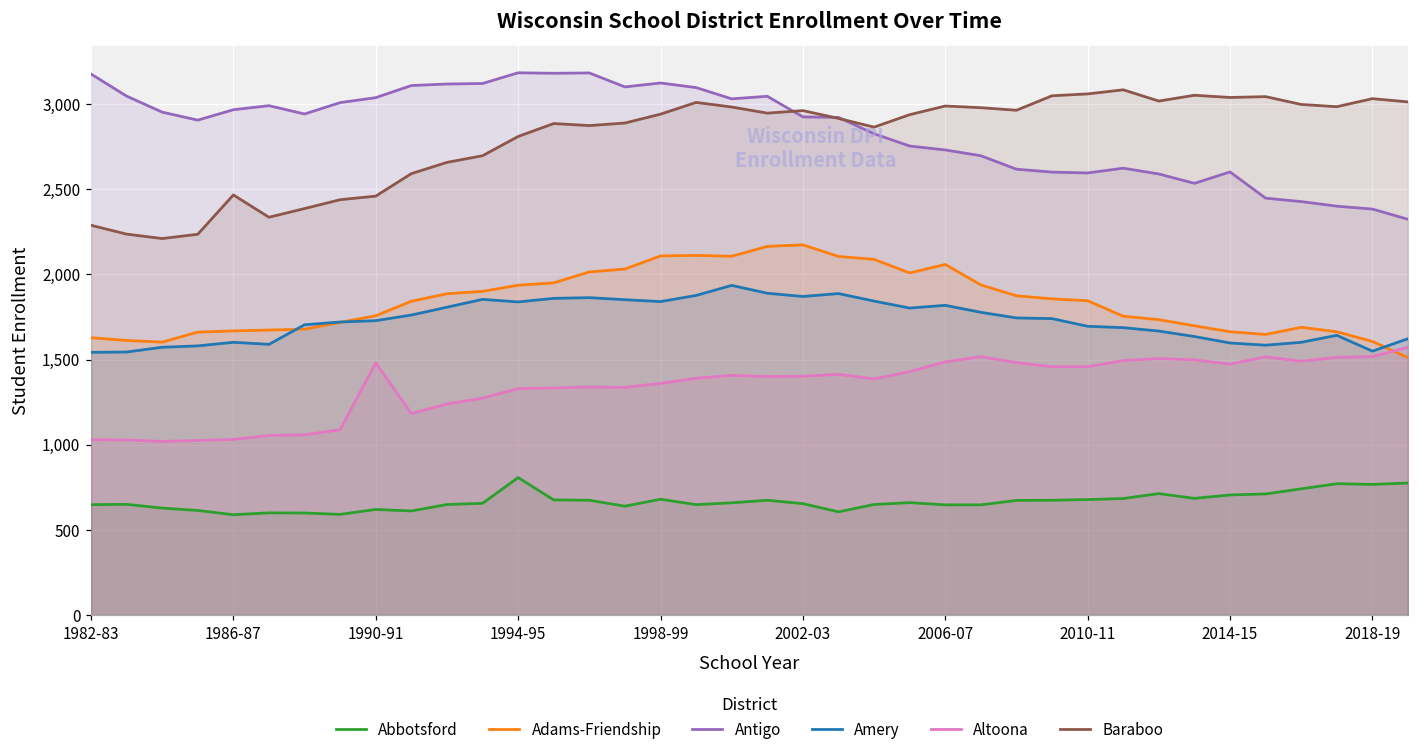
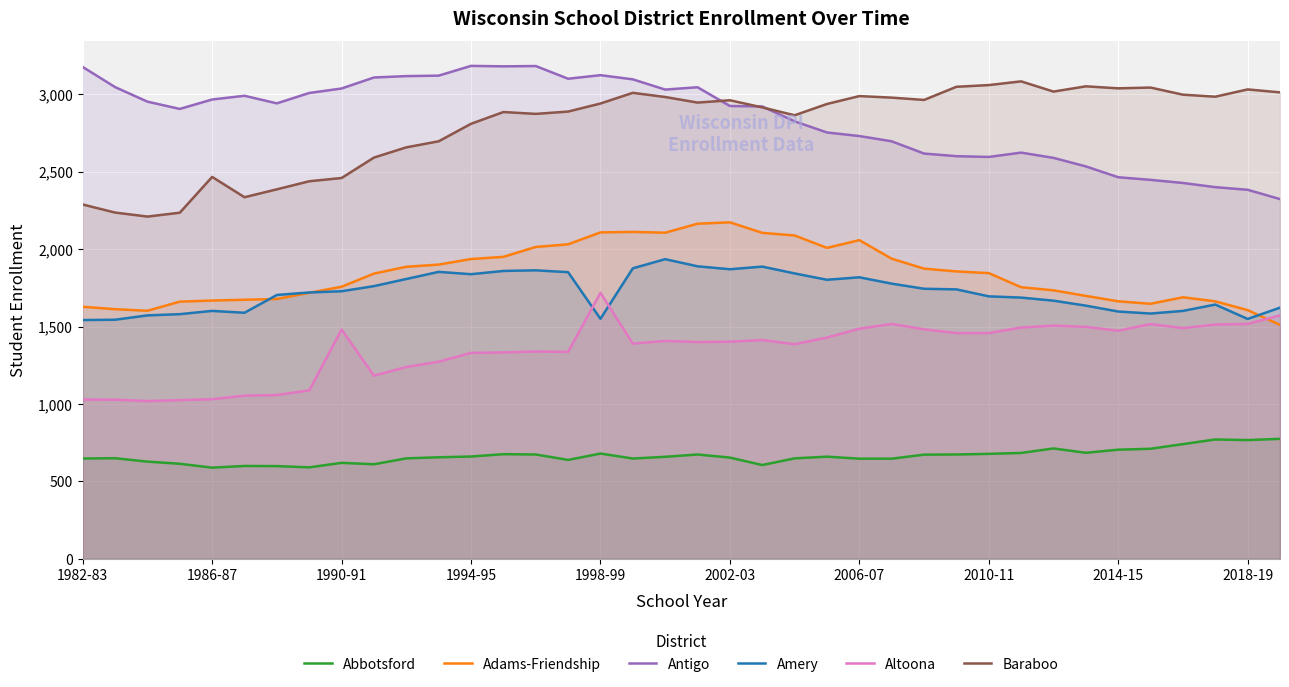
Abbotsford, 1994-95: 810 -> 660
Amery, 1998-99: 1,840 -> 1,550
Altoona, 1998-99: 1,360 -> 1,720
Antigo, 2014-15: 2,600 -> 2,460
